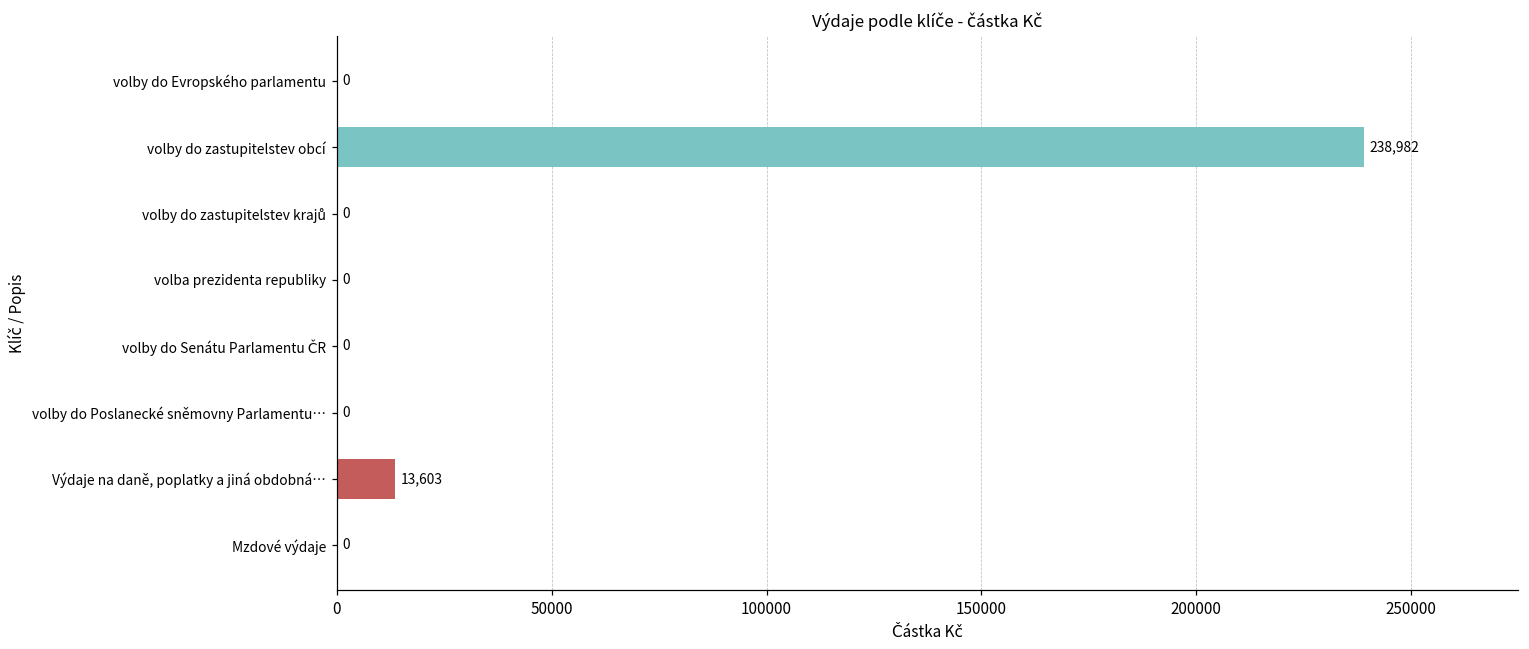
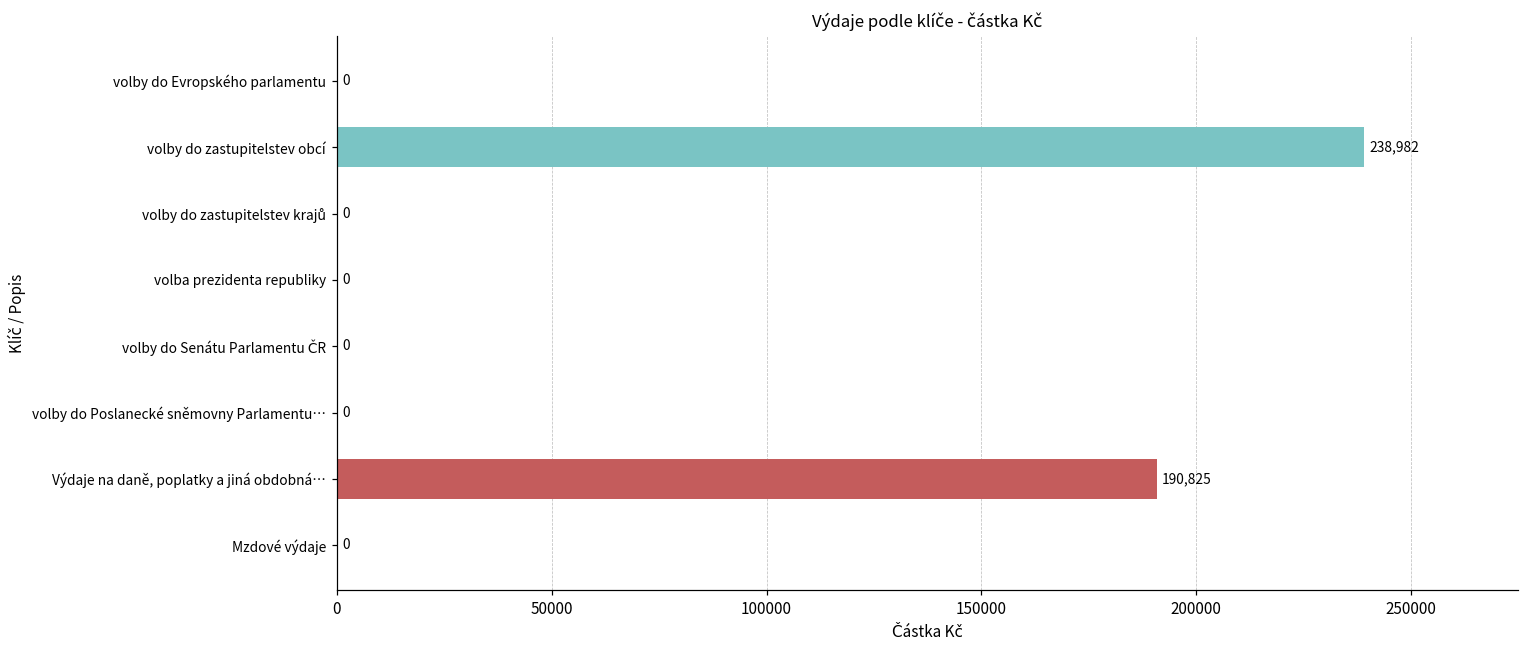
Výdaje na daně, poplatky a jiná obdobná…: 13,603 -> 190,825
